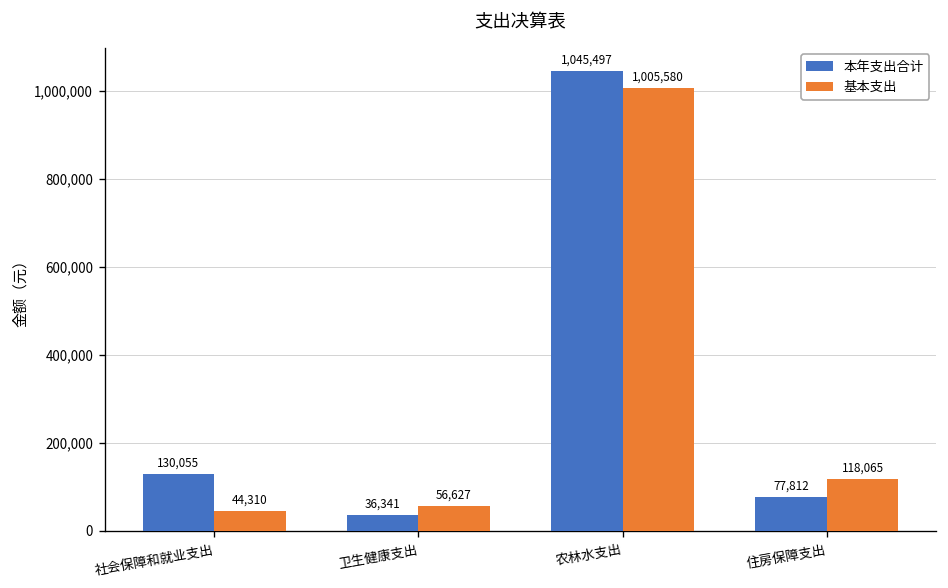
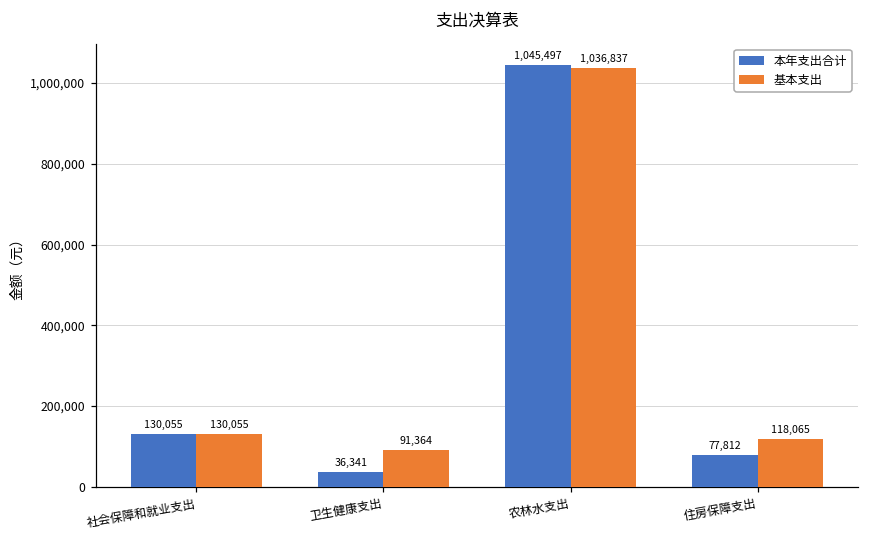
基本支出, 社会保障和就业支出: 44,310 -> 130,055
基本支出, 卫生健康支出: 56,627 -> 91,364
基本支出, 农林水支出: 1,005,580 -> 1,036,837
